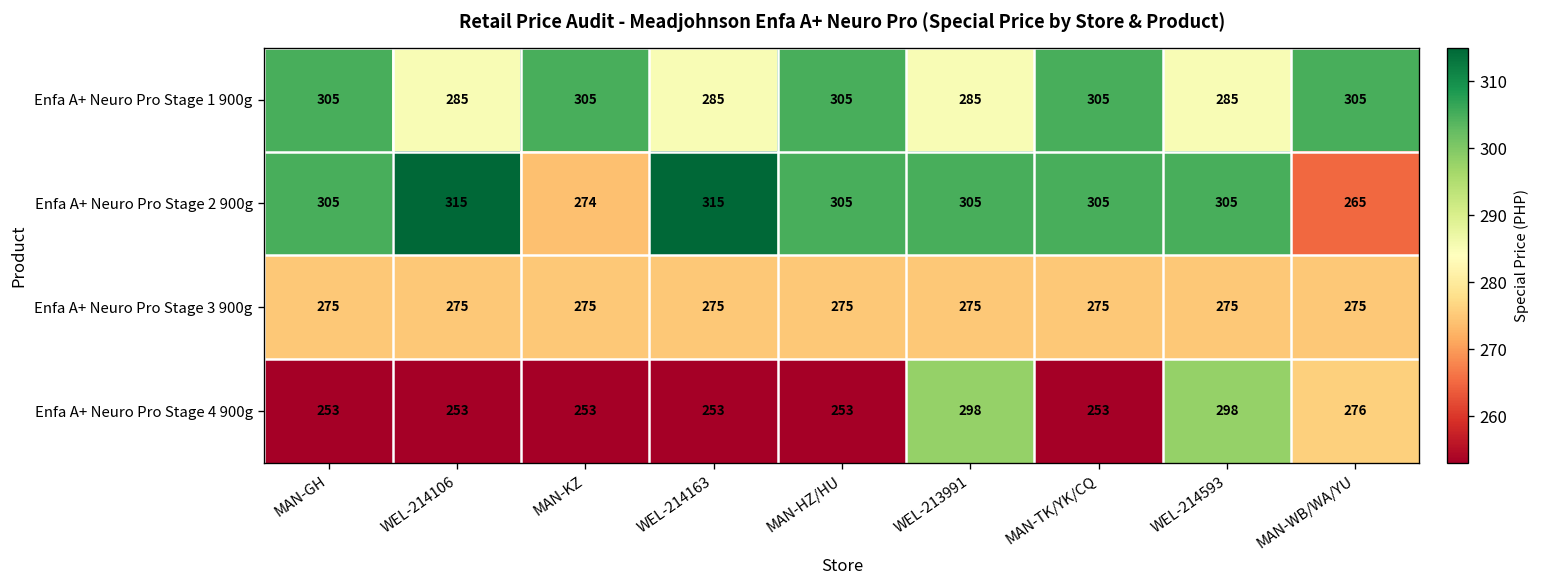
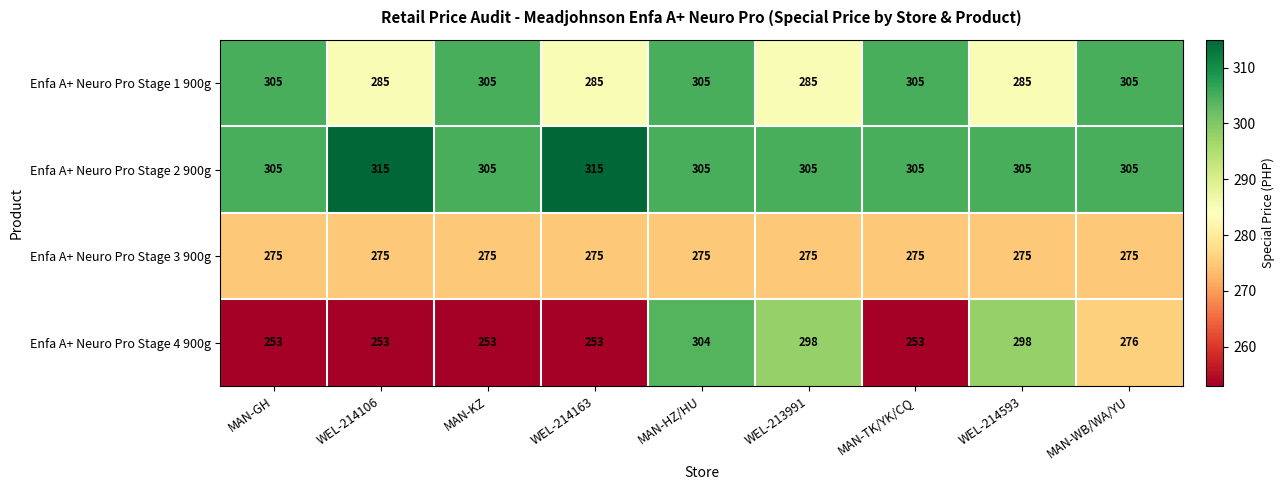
Enfa A+ Neuro Pro Stage 2 900g, MAN-KZ: 274 -> 305
Enfa A+ Neuro Pro Stage 2 900g, MAN-WB/WA/YU: 265 -> 305
Enfa A+ Neuro Pro Stage 4 900g, MAN-HZ/HU: 253 -> 304
